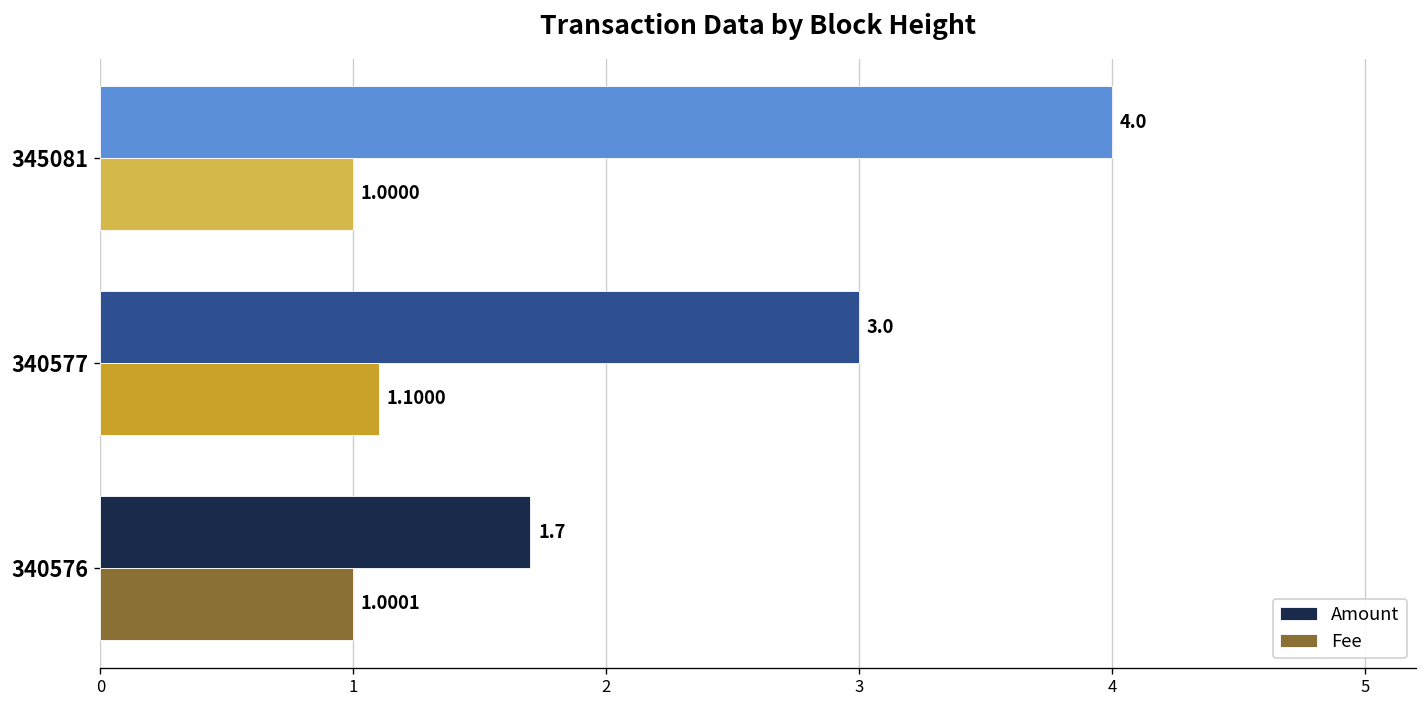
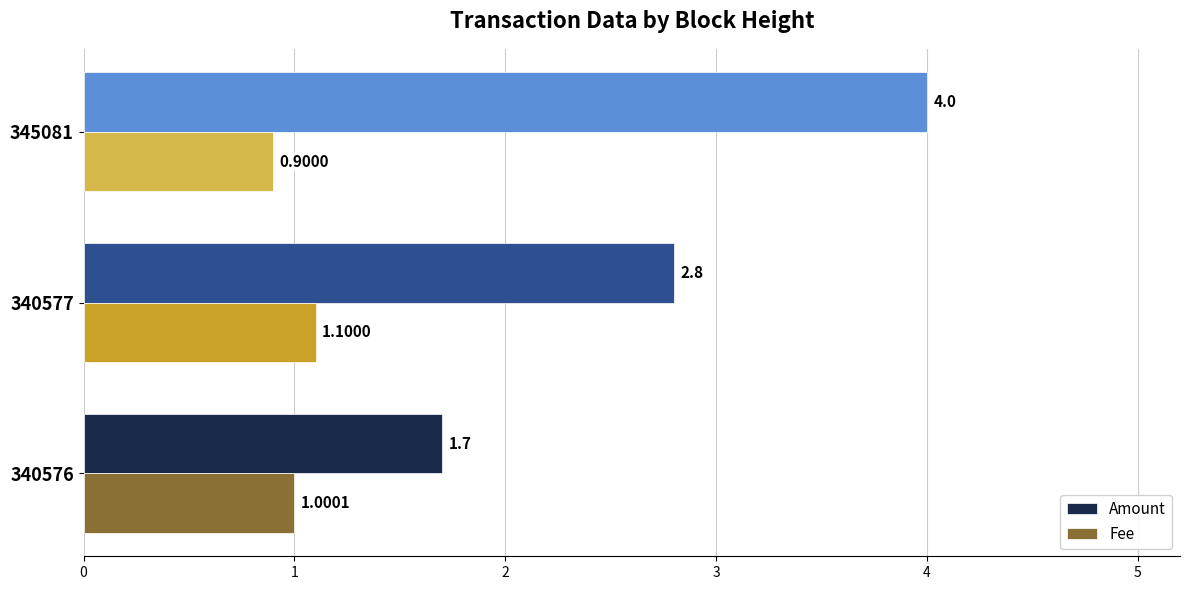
Fee, 345081: 1.0000 -> 0.9000
Amount, 340577: 3.0 -> 2.8
